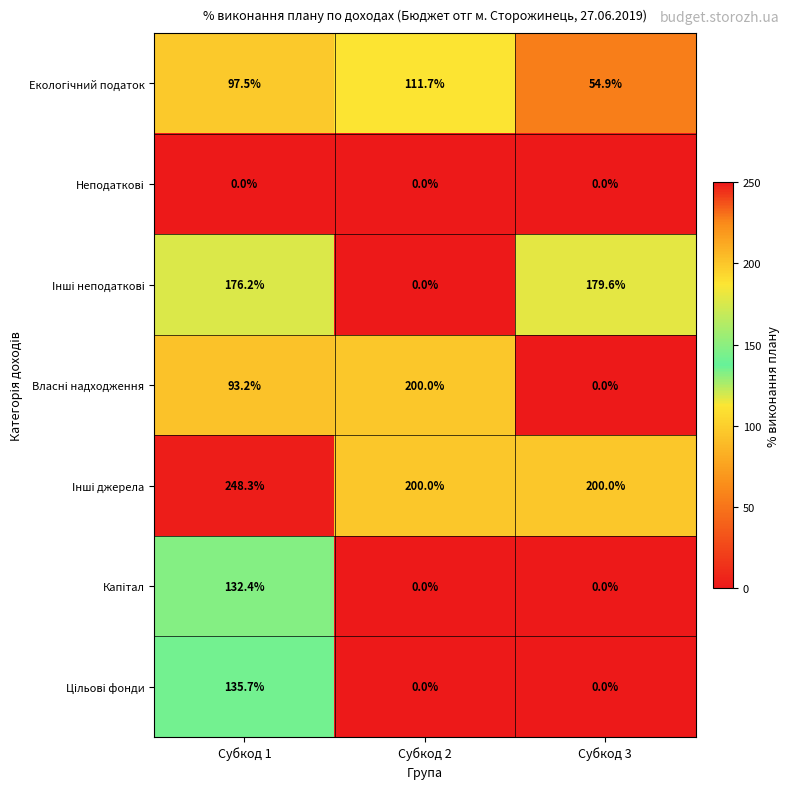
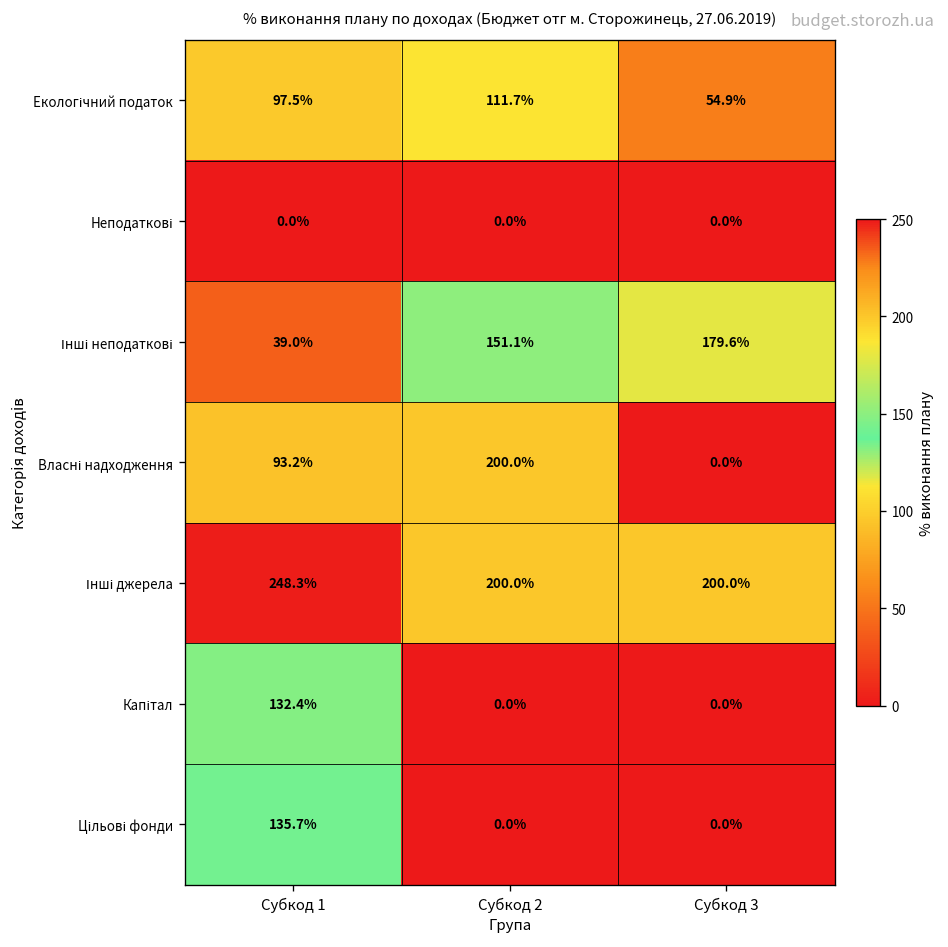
Інші неподаткові, Субкод 1: 176.2% -> 39.0%
Інші неподаткові, Субкод 2: 0.0% -> 151.1%
